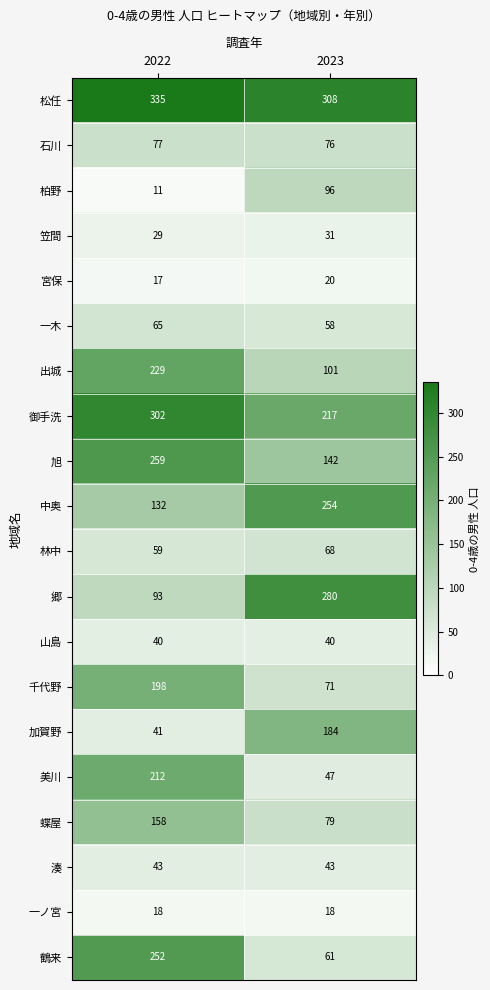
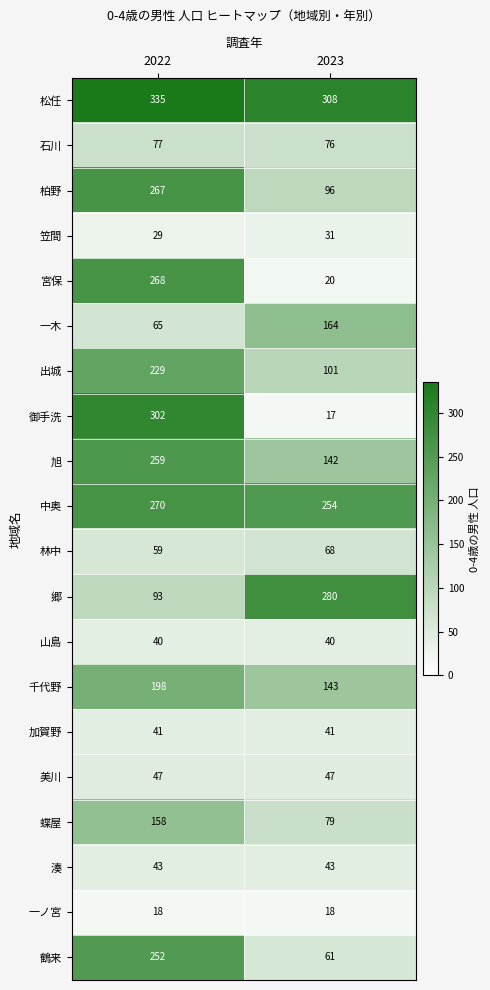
柏野, 2022: 11 -> 267
宮保, 2022: 17 -> 268
一木, 2023: 58 -> 164
御手洗, 2023: 217 -> 17
中奥, 2022: 132 -> 270
千代野, 2023: 71 -> 143
加賀野, 2023: 184 -> 41
美川, 2022: 212 -> 47
